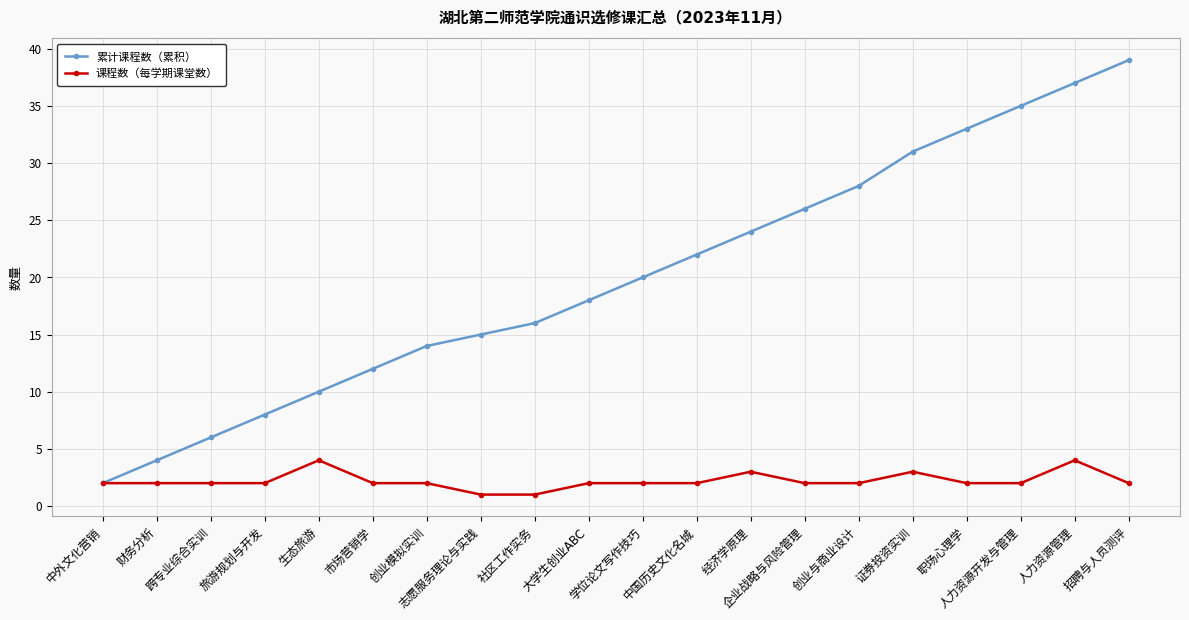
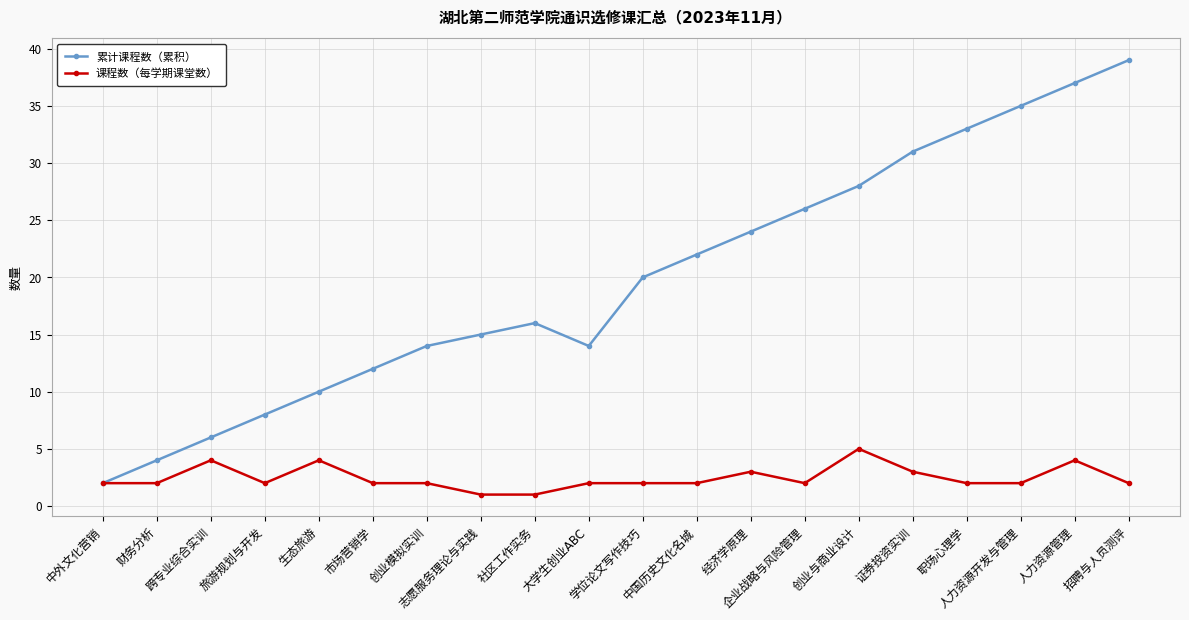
课程数（每学期课堂数）, 跨专业综合实训: 2 -> 4
累计课程数（累积）, 大学生创业ABC: 18 -> 14
课程数（每学期课堂数）, 创业与商业设计: 2 -> 5
